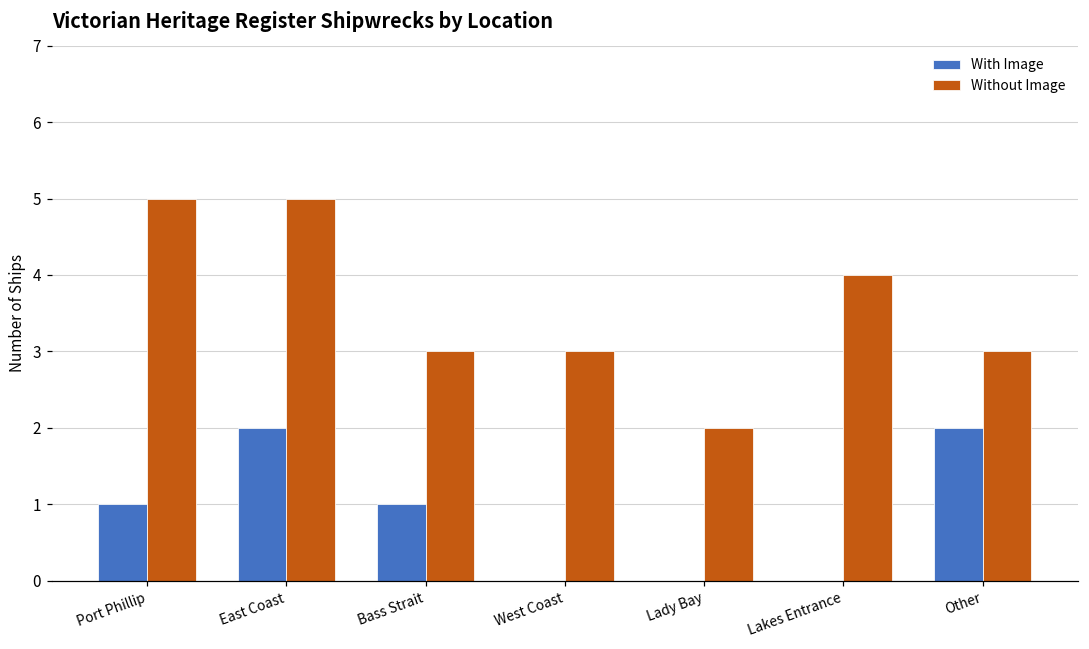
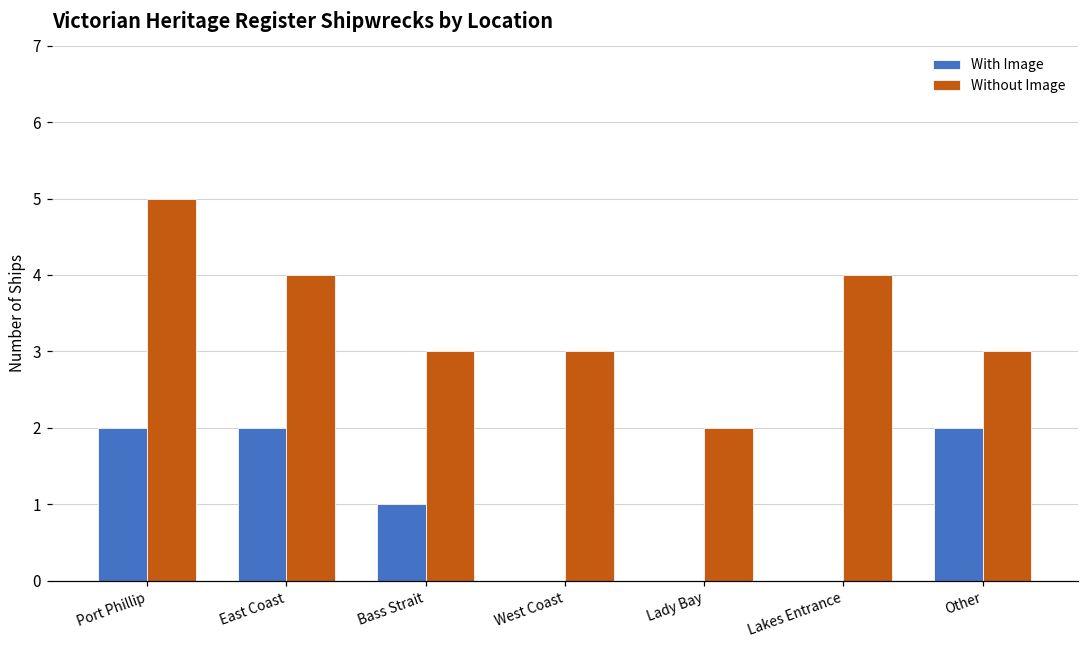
With Image, Port Phillip: 1 -> 2
Without Image, East Coast: 5 -> 4
